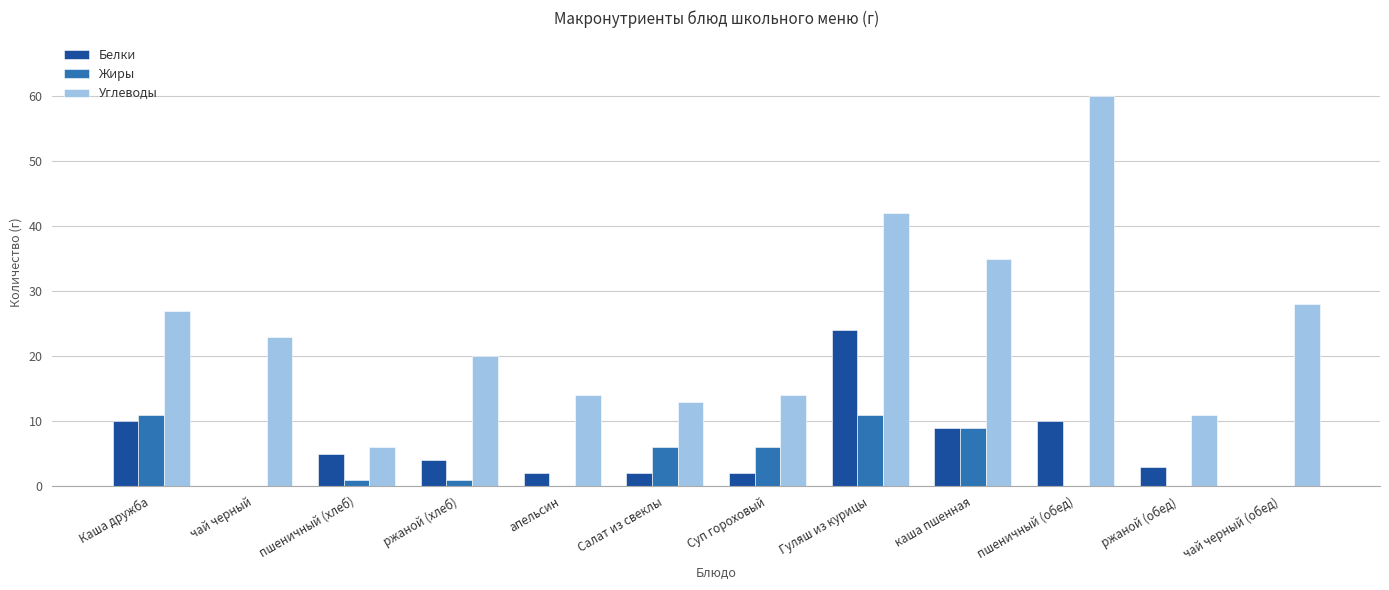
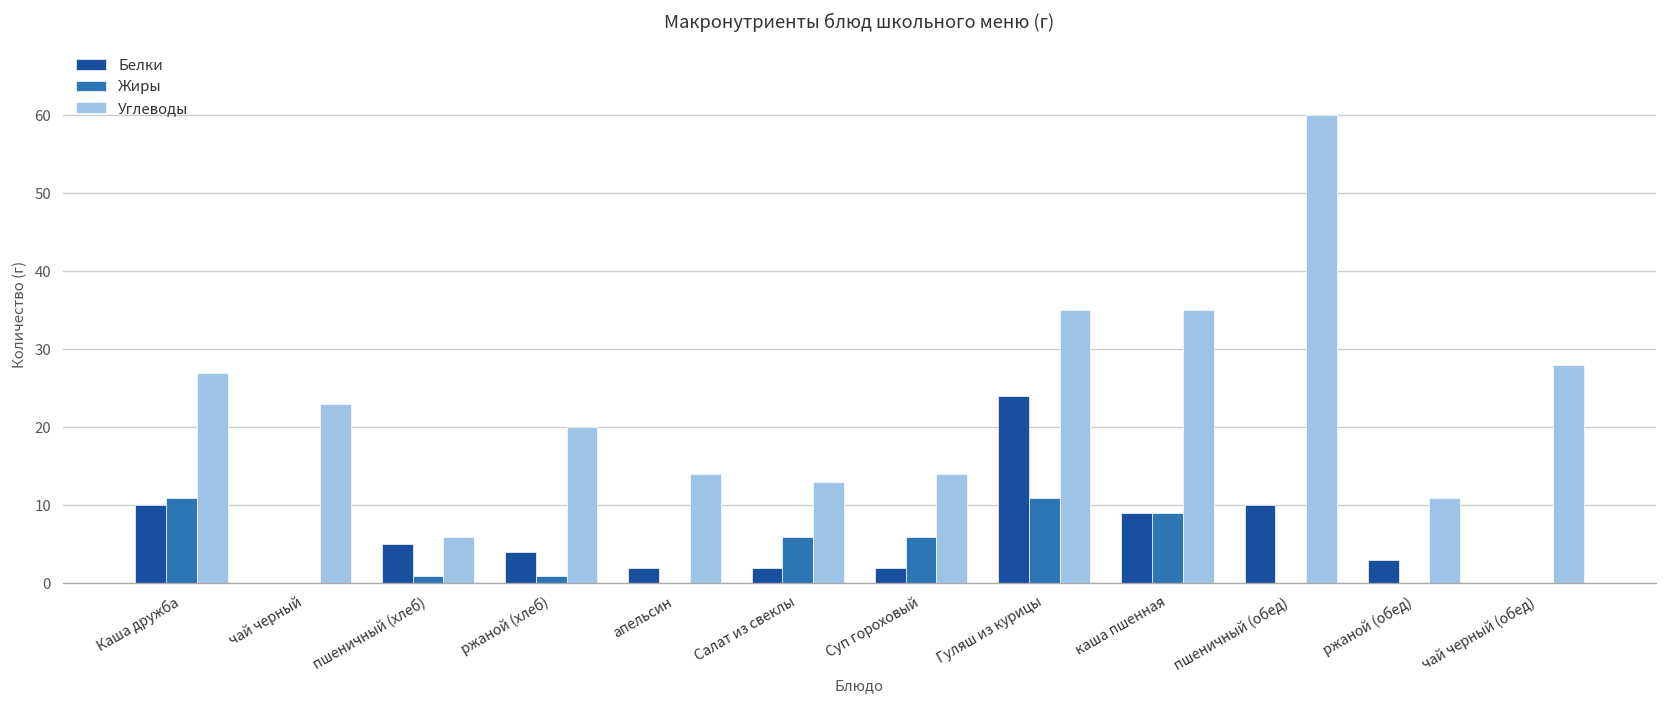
Углеводы, Гуляш из курицы: 42 -> 35
